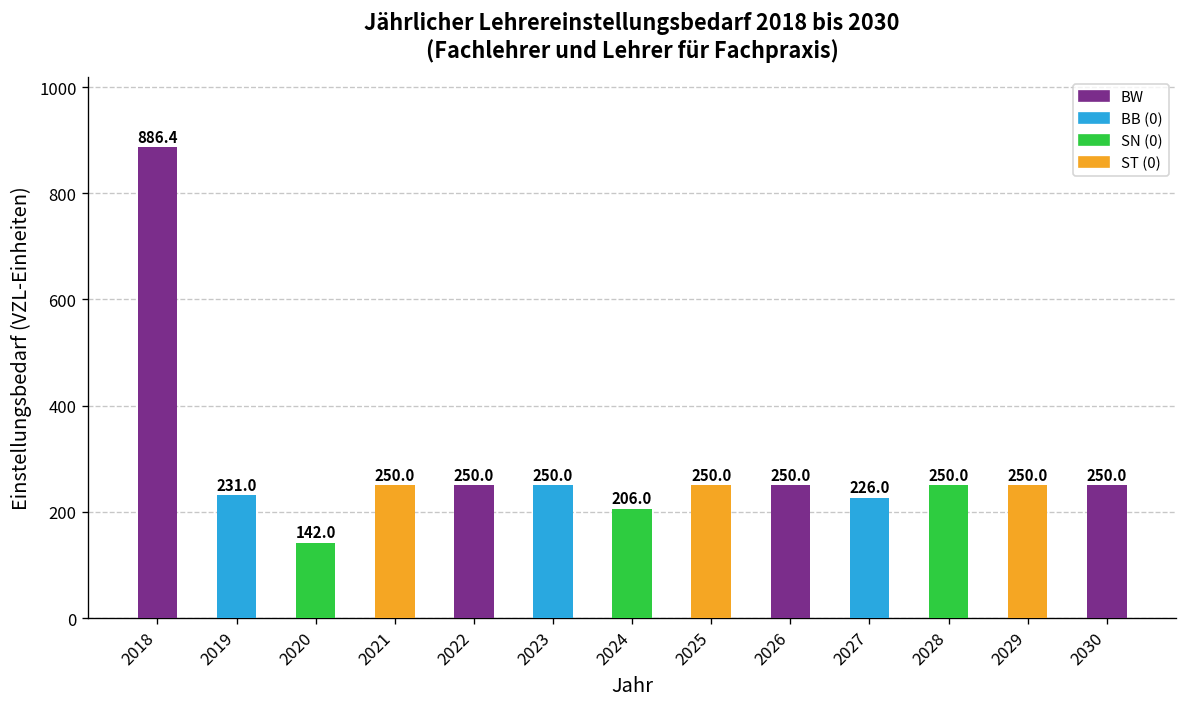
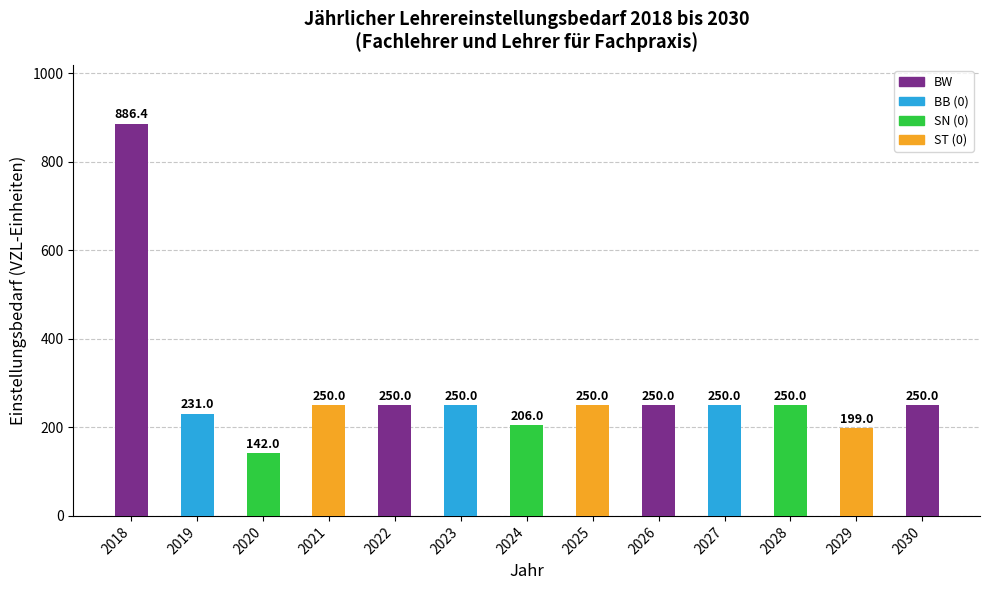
2027: 226.0 -> 250.0
2029: 250.0 -> 199.0
